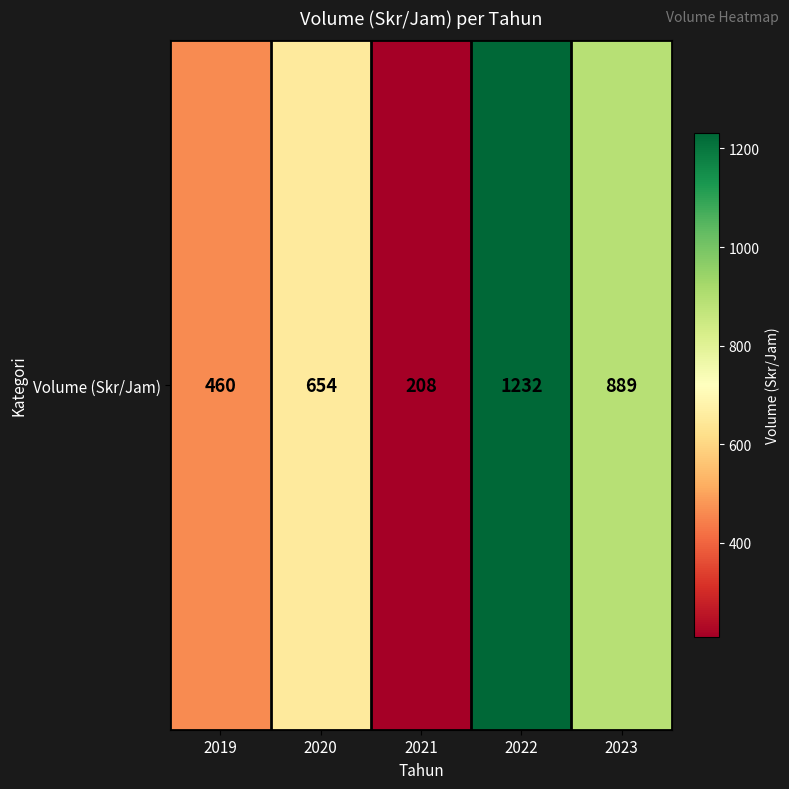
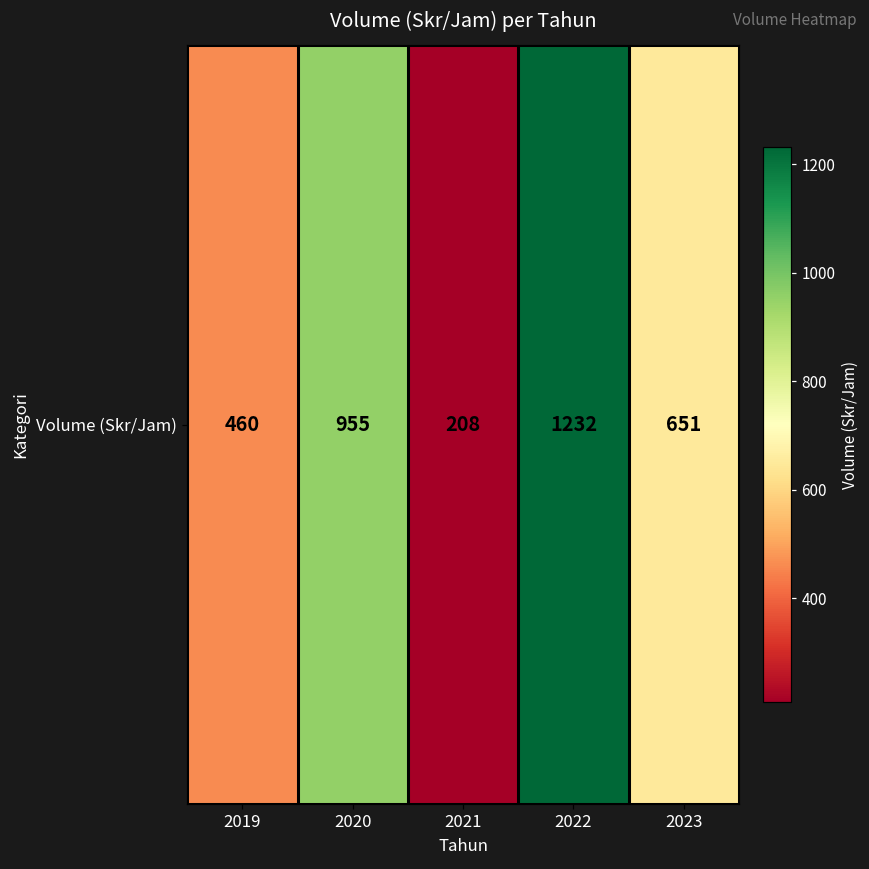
Volume (Skr/Jam), 2020: 654 -> 955
Volume (Skr/Jam), 2023: 889 -> 651
